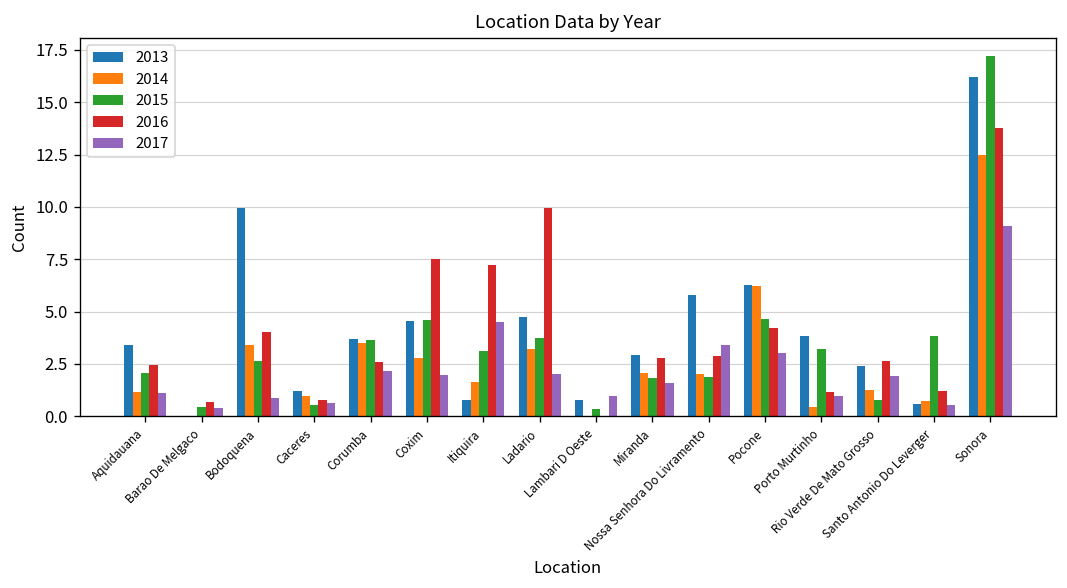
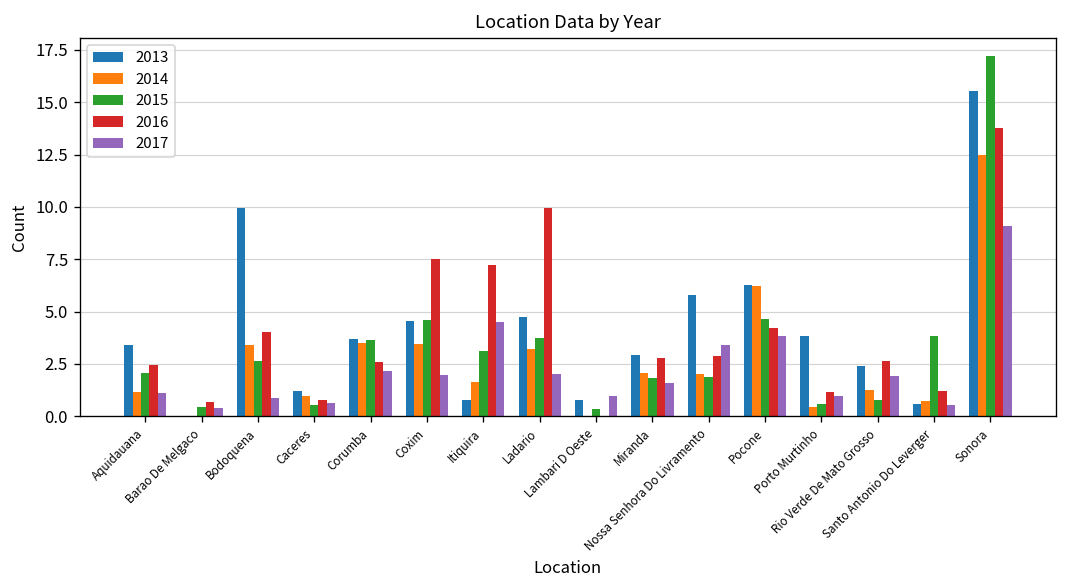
2014, Coxim: 2.8 -> 3.5
2017, Pocone: 3.0 -> 3.8
2015, Porto Murtinho: 3.2 -> 0.6
2013, Sonora: 16.2 -> 15.6
